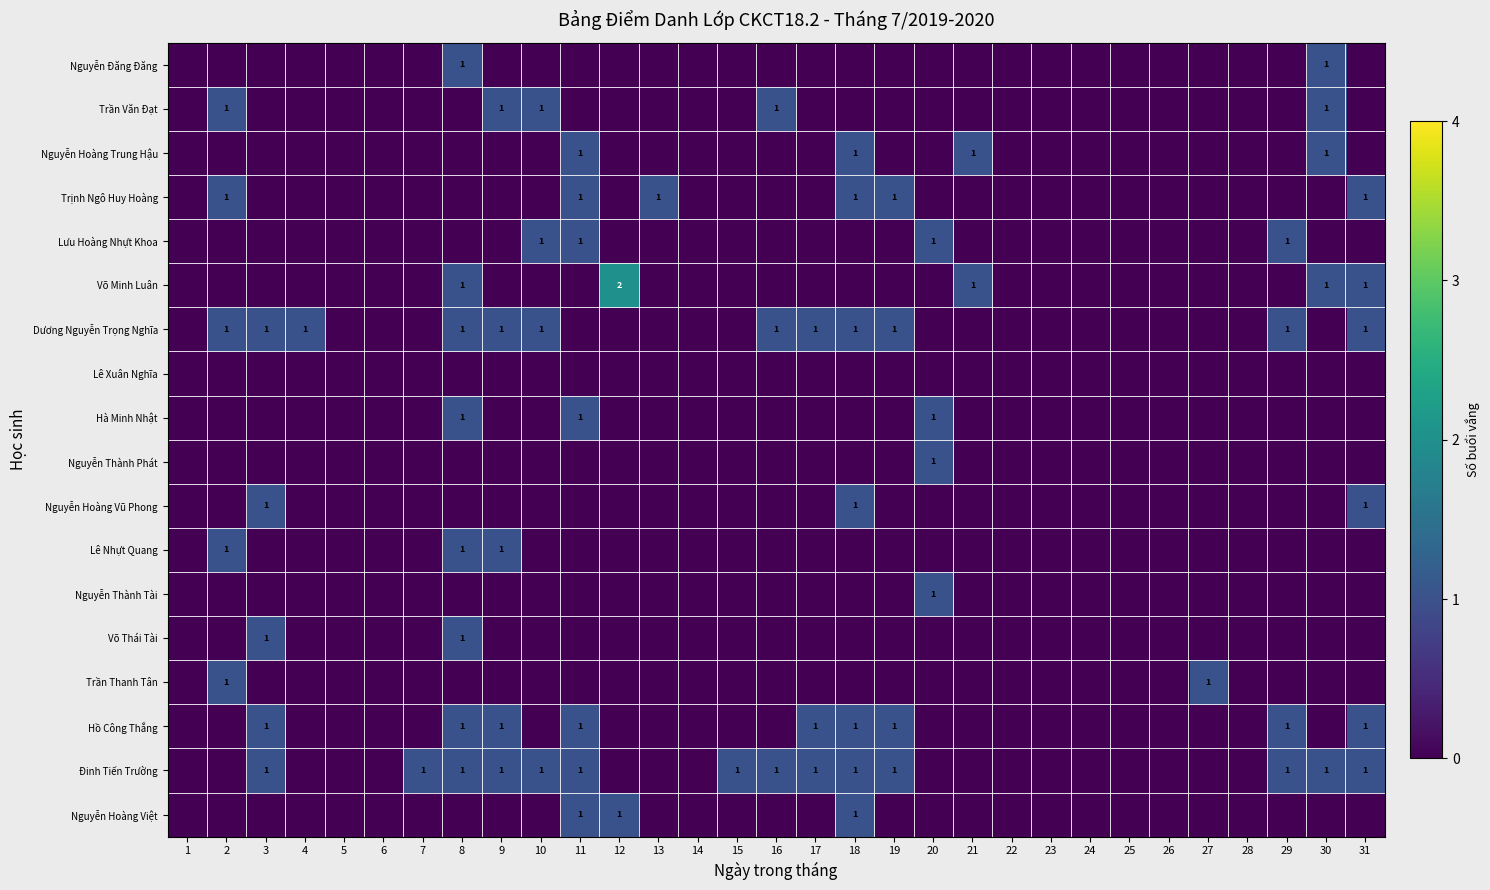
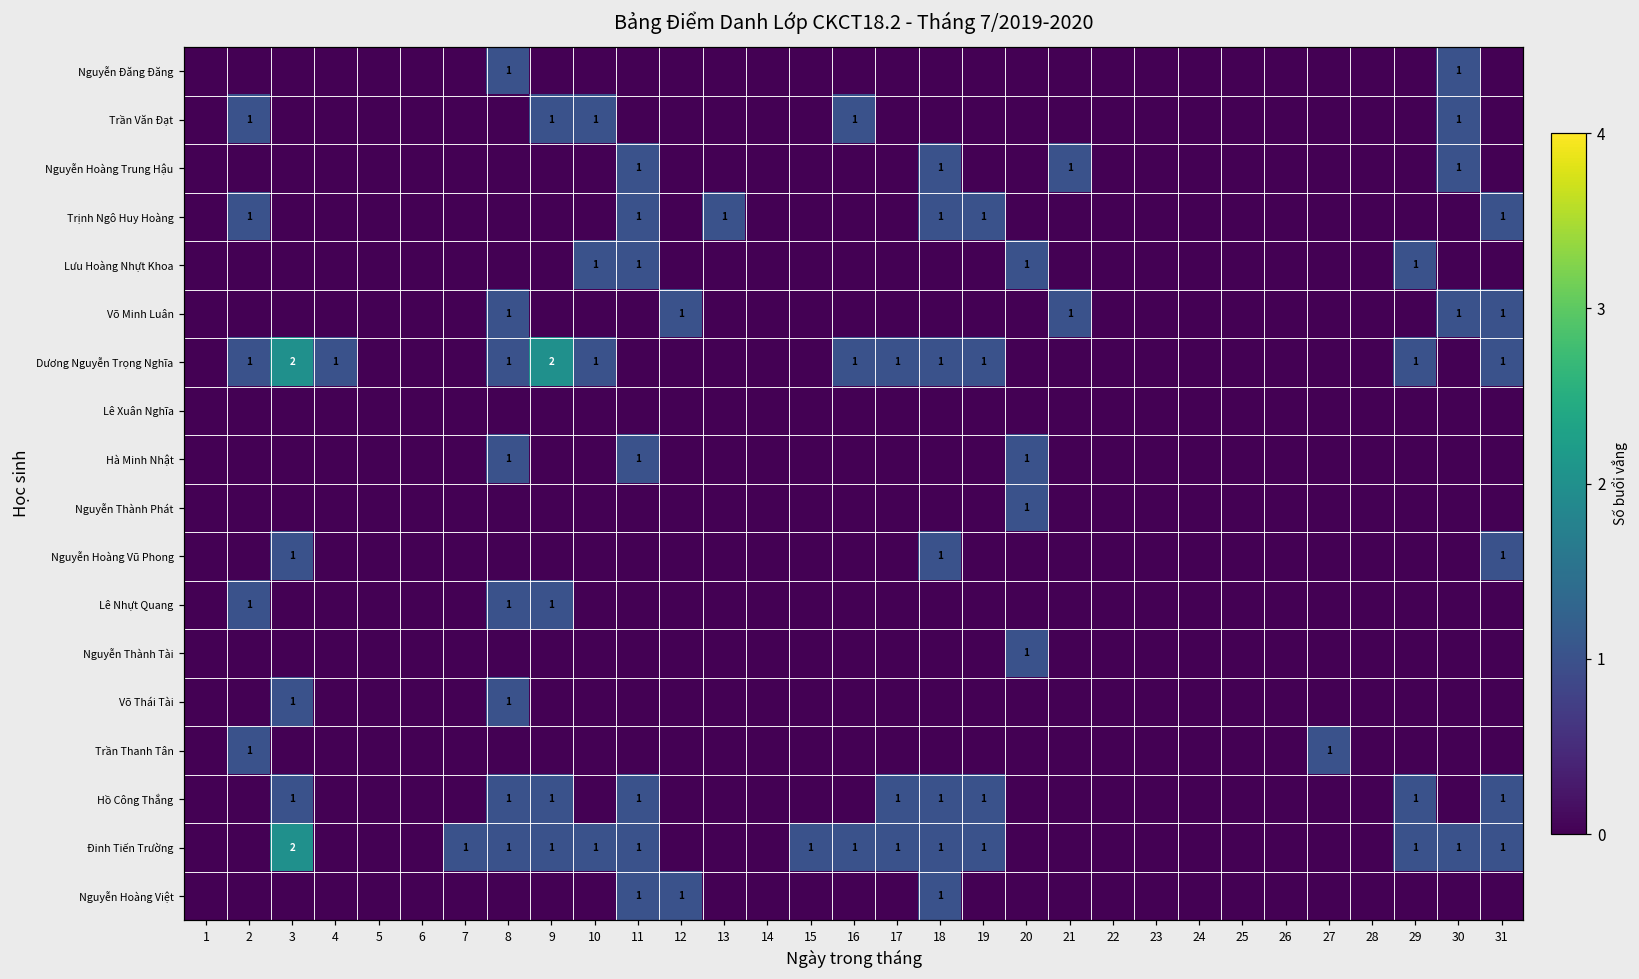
Võ Minh Luân, 12: 2 -> 1
Dương Nguyễn Trọng Nghĩa, 3: 1 -> 2
Dương Nguyễn Trọng Nghĩa, 9: 1 -> 2
Đinh Tiến Trường, 3: 1 -> 2
